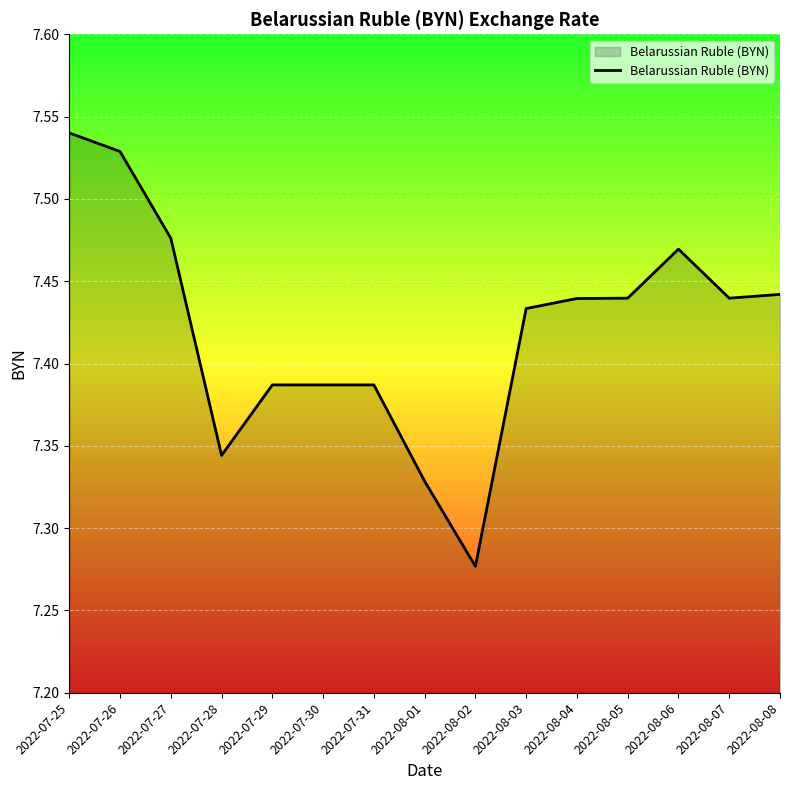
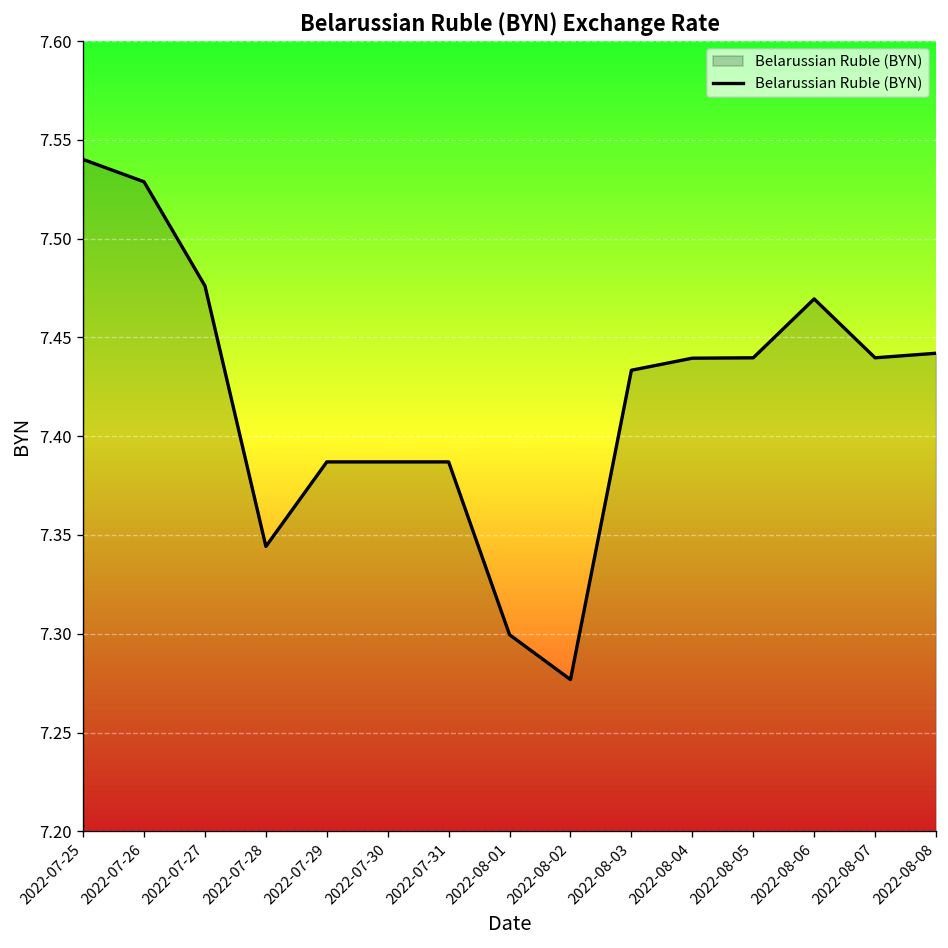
2022-08-01: 7.329 -> 7.300
